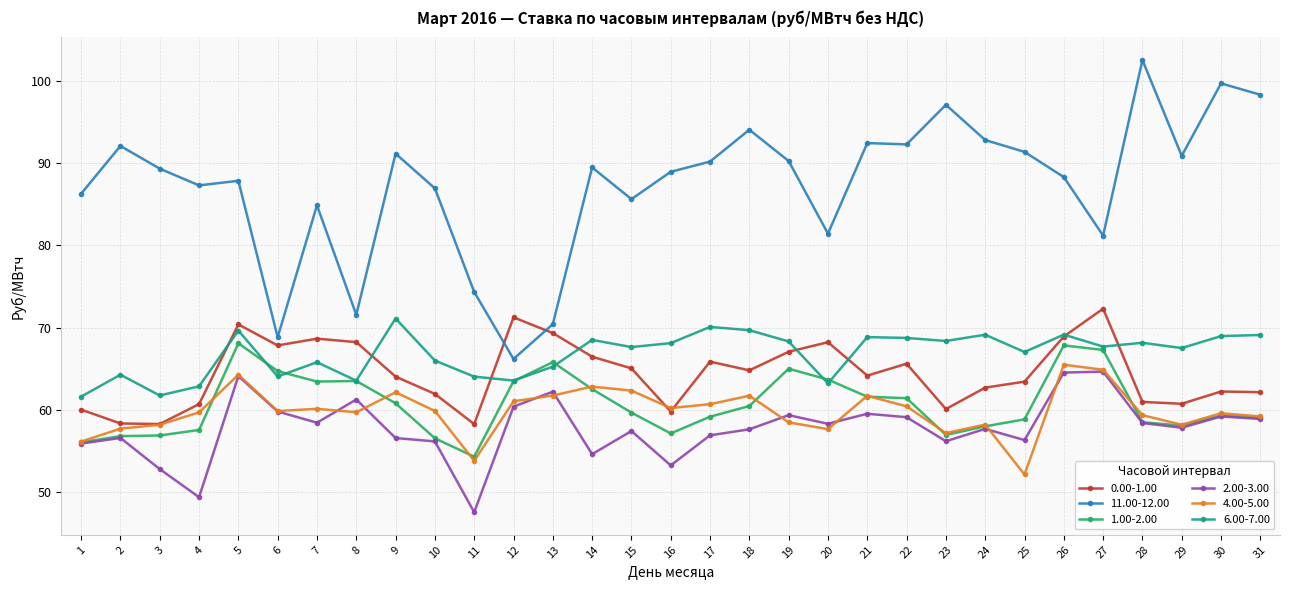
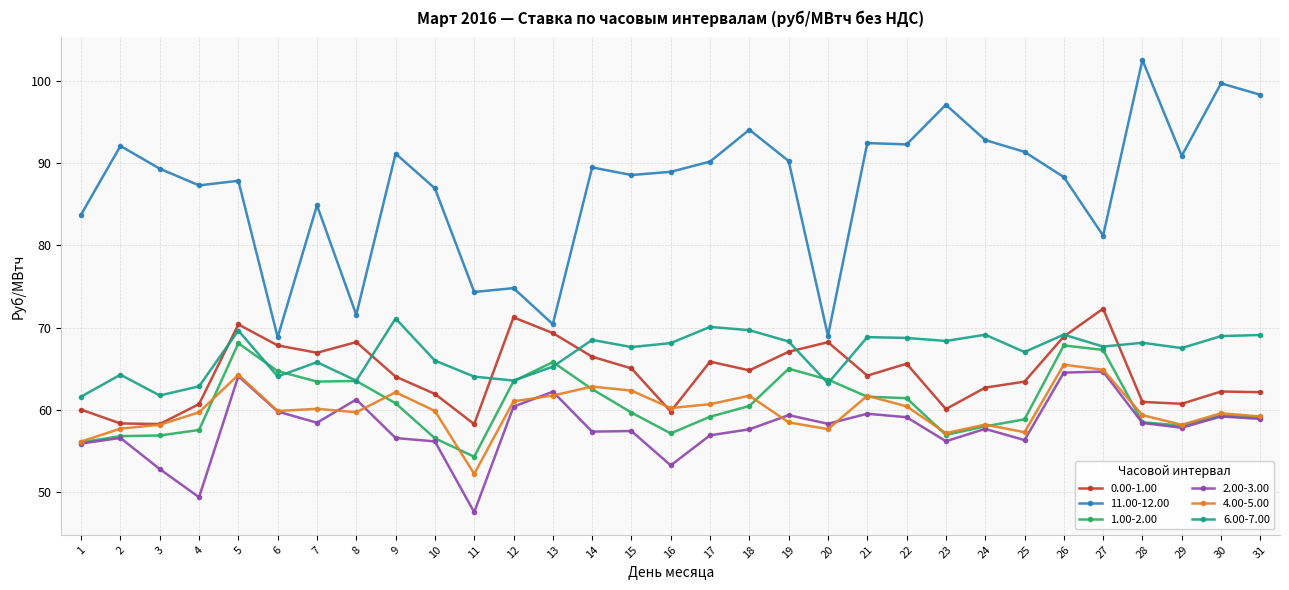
11.00-12.00, 1: 86 -> 84
0.00-1.00, 7: 69 -> 67
4.00-5.00, 11: 54 -> 52
11.00-12.00, 12: 66 -> 75
2.00-3.00, 14: 55 -> 57
11.00-12.00, 15: 86 -> 89
11.00-12.00, 20: 81 -> 69
4.00-5.00, 25: 52 -> 57
